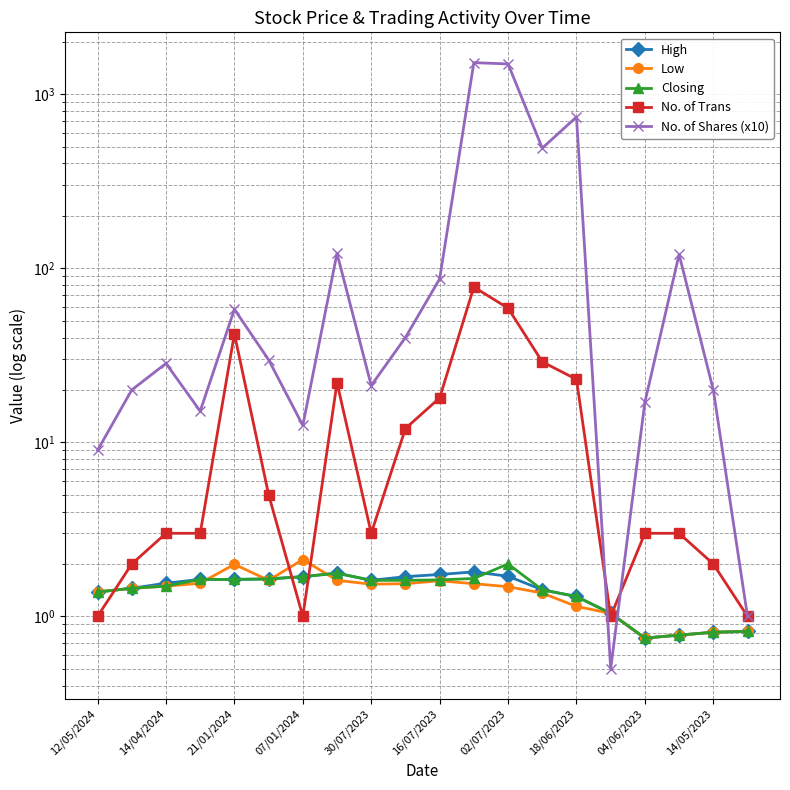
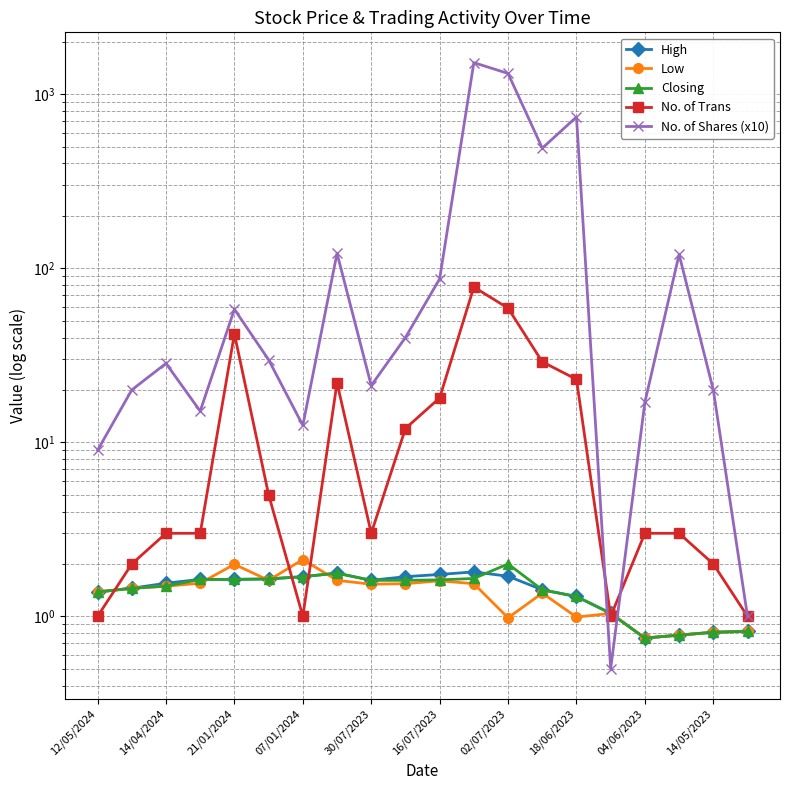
Low, 02/07/2023: 1.5 -> 1.0
No. of Shares (x10), 02/07/2023: 1500 -> 1300
Low, 18/06/2023: 1.1 -> 1.0
